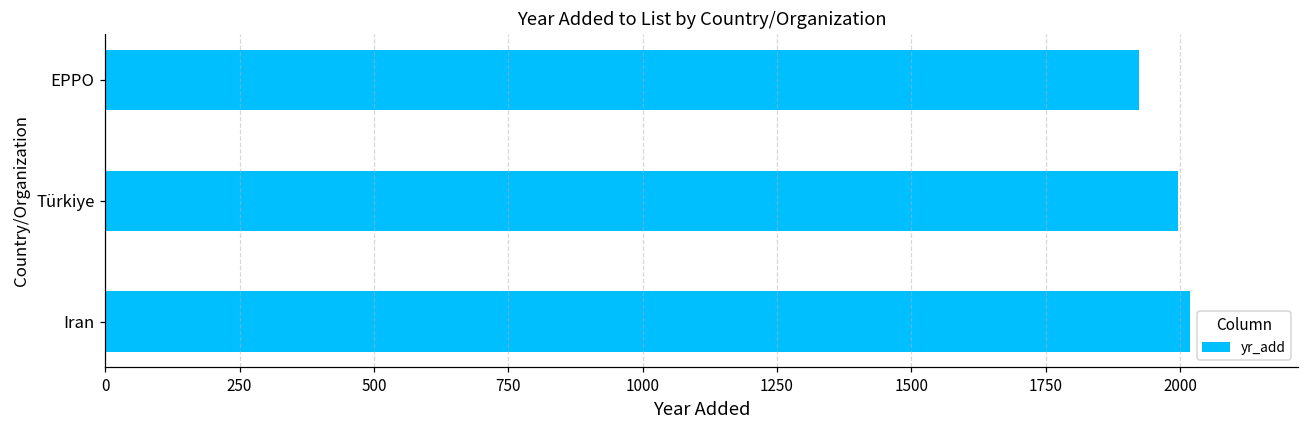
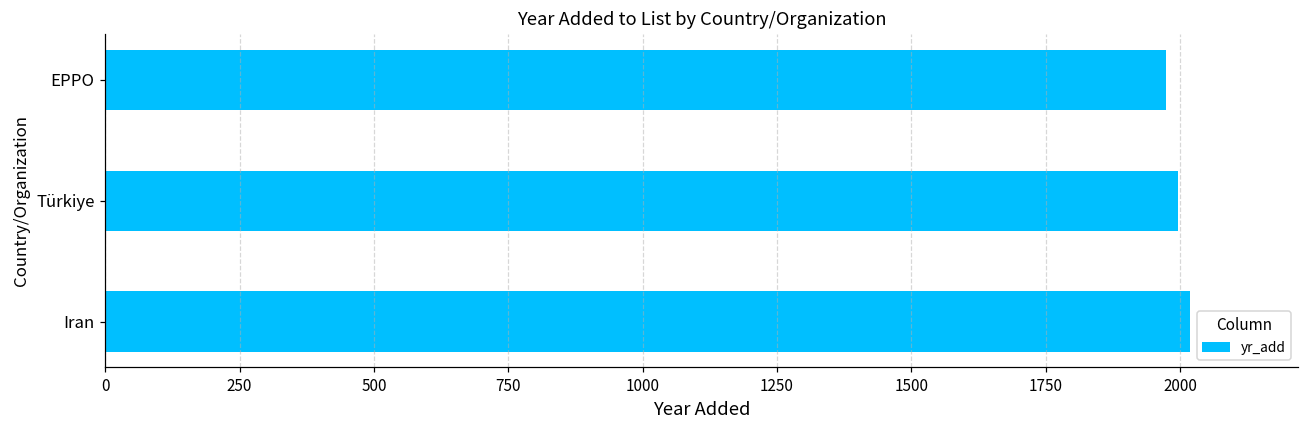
EPPO: 1920 -> 1980
